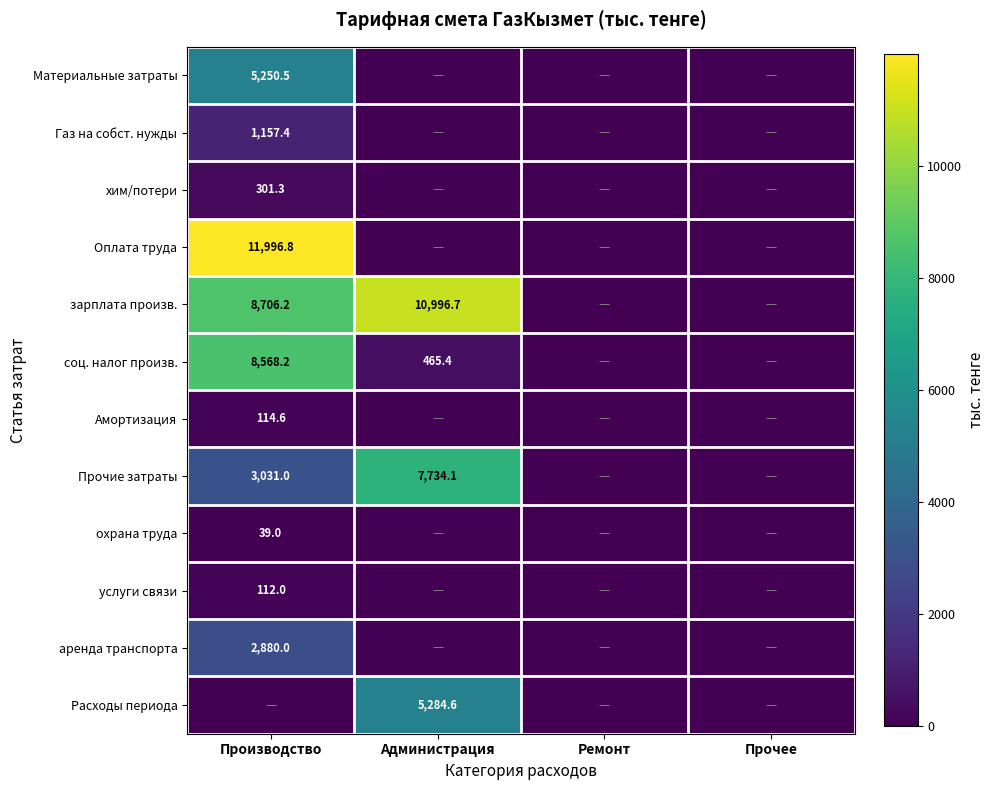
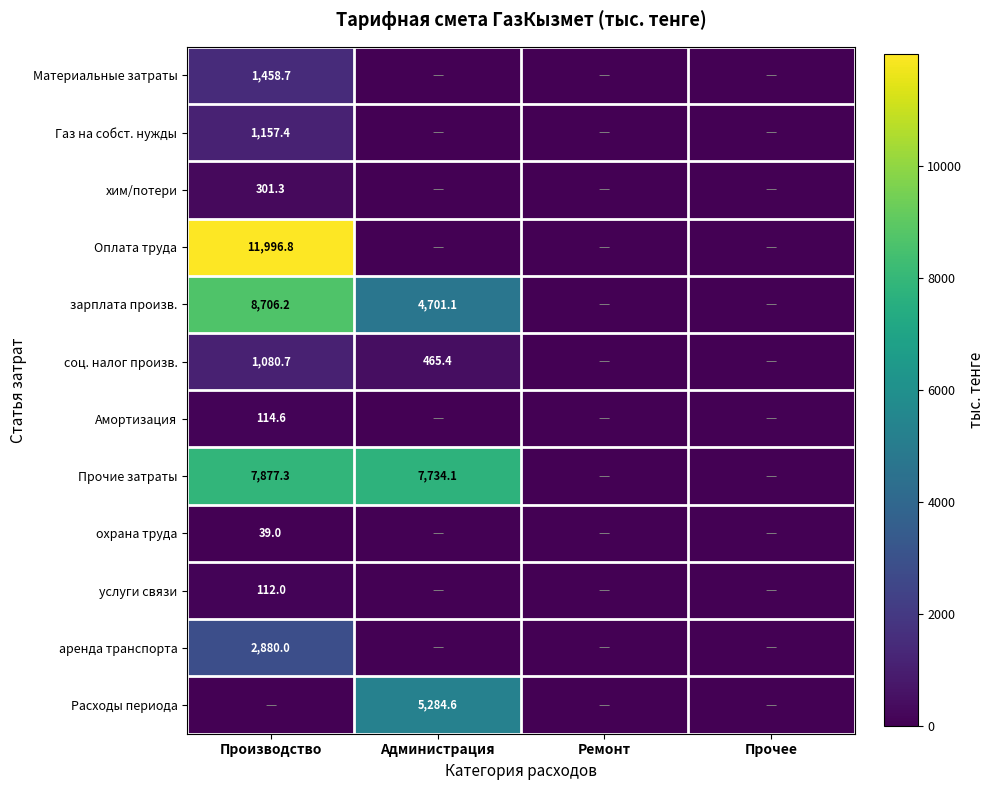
Материальные затраты, Производство: 5,250.5 -> 1,458.7
зарплата произв., Администрация: 10,996.7 -> 4,701.1
соц. налог произв., Производство: 8,568.2 -> 1,080.7
Прочие затраты, Производство: 3,031.0 -> 7,877.3
